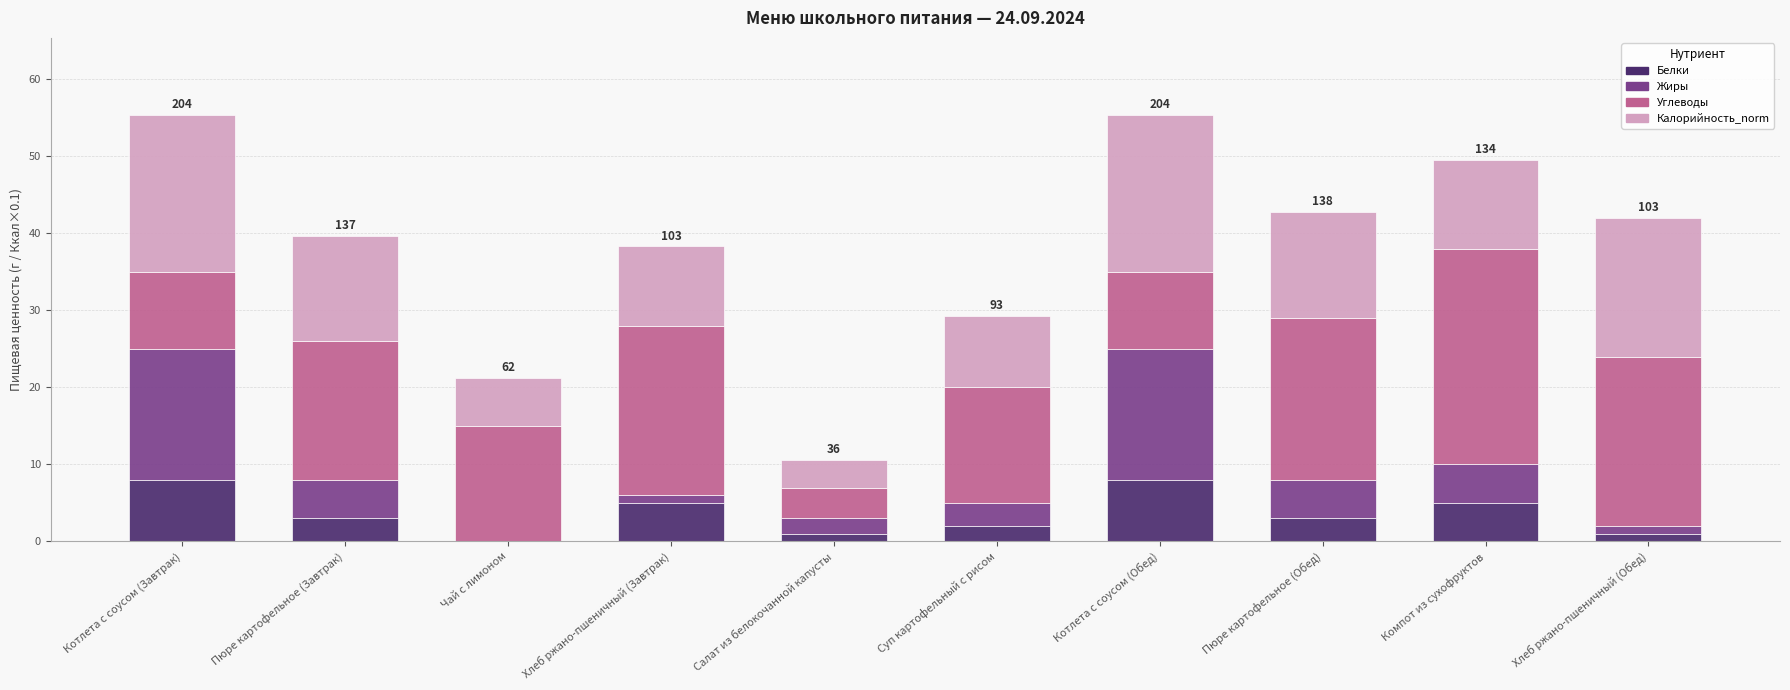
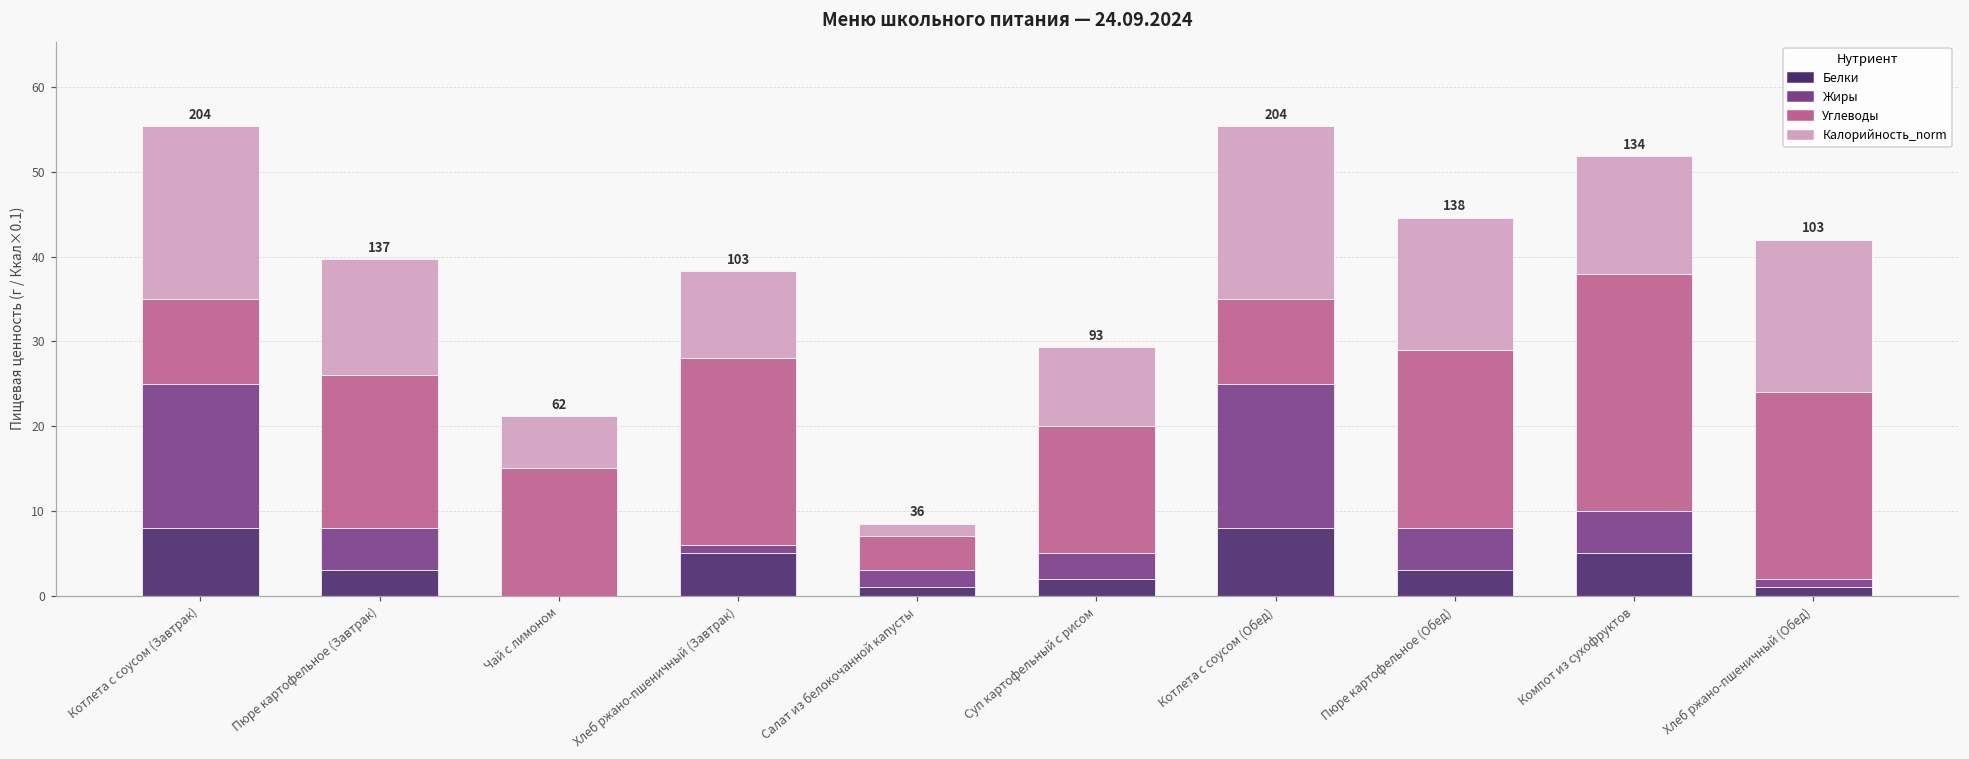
Калорийность_norm, Салат из белокочанной капусты: 4 -> 2
Калорийность_norm, Пюре картофельное (Обед): 14 -> 16
Калорийность_norm, Компот из сухофруктов: 12 -> 14
